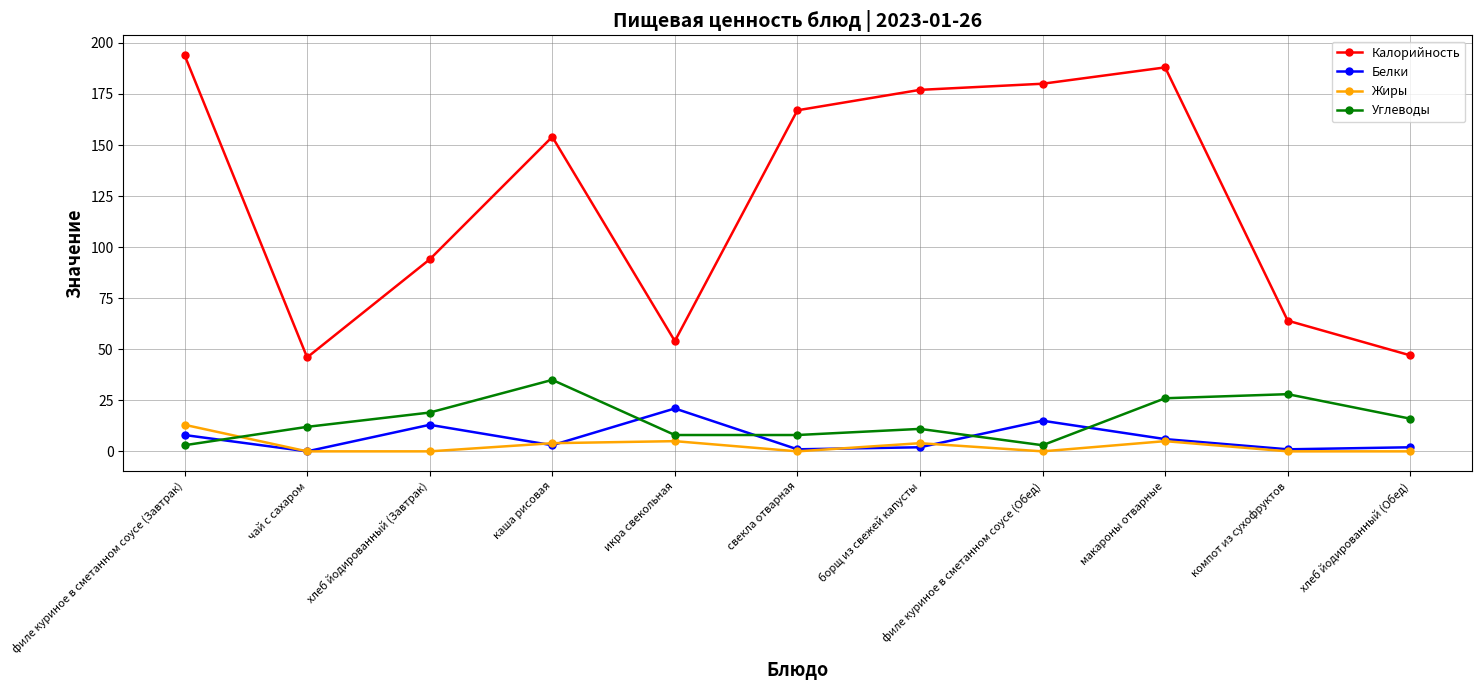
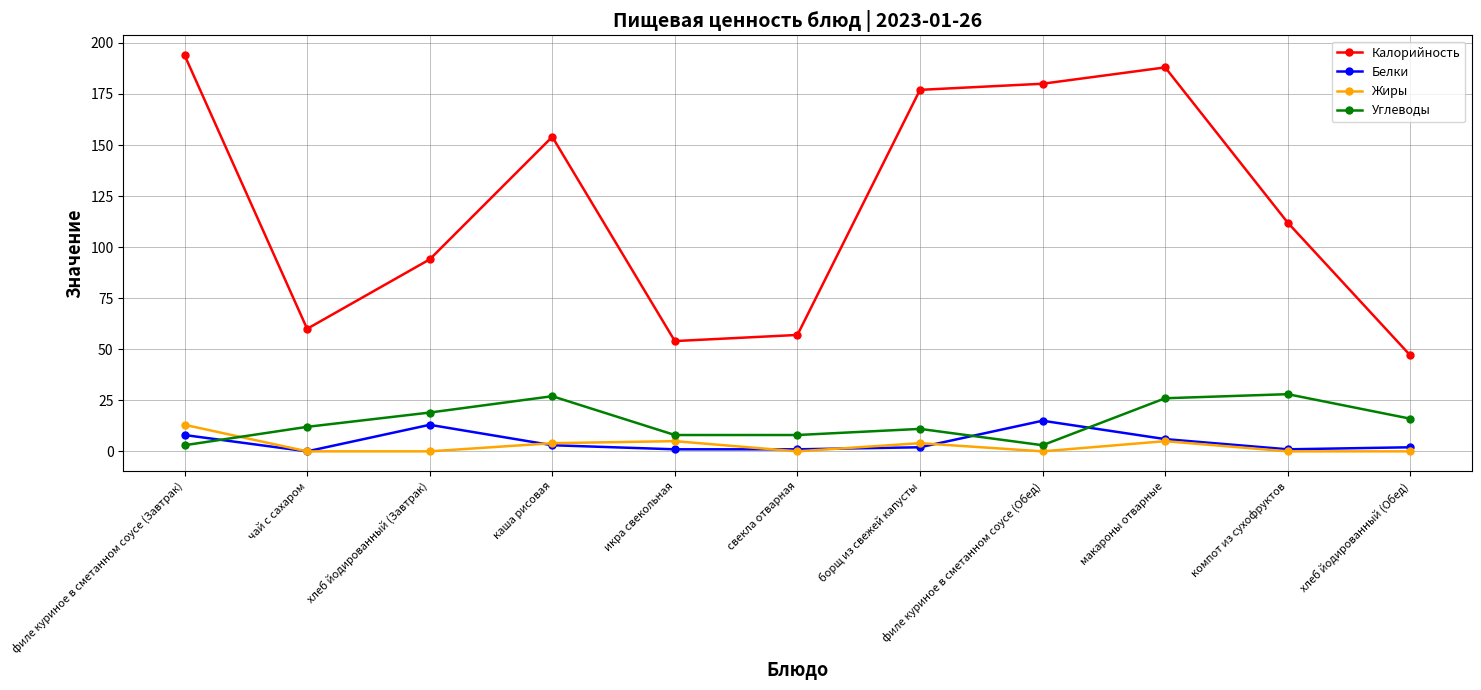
Калорийность, чай с сахаром: 46 -> 60
Углеводы, каша рисовая: 35 -> 27
Белки, икра свекольная: 21 -> 1
Калорийность, свекла отварная: 167 -> 57
Калорийность, компот из сухофруктов: 64 -> 112
